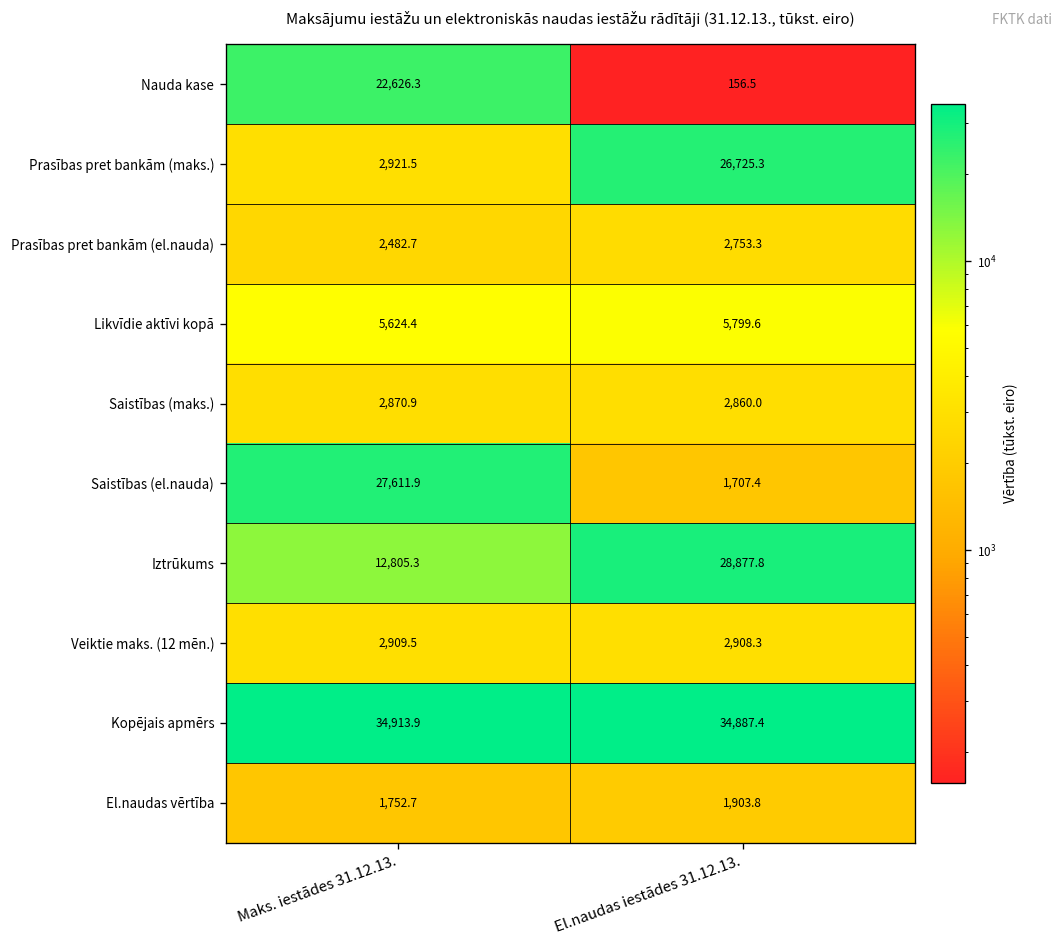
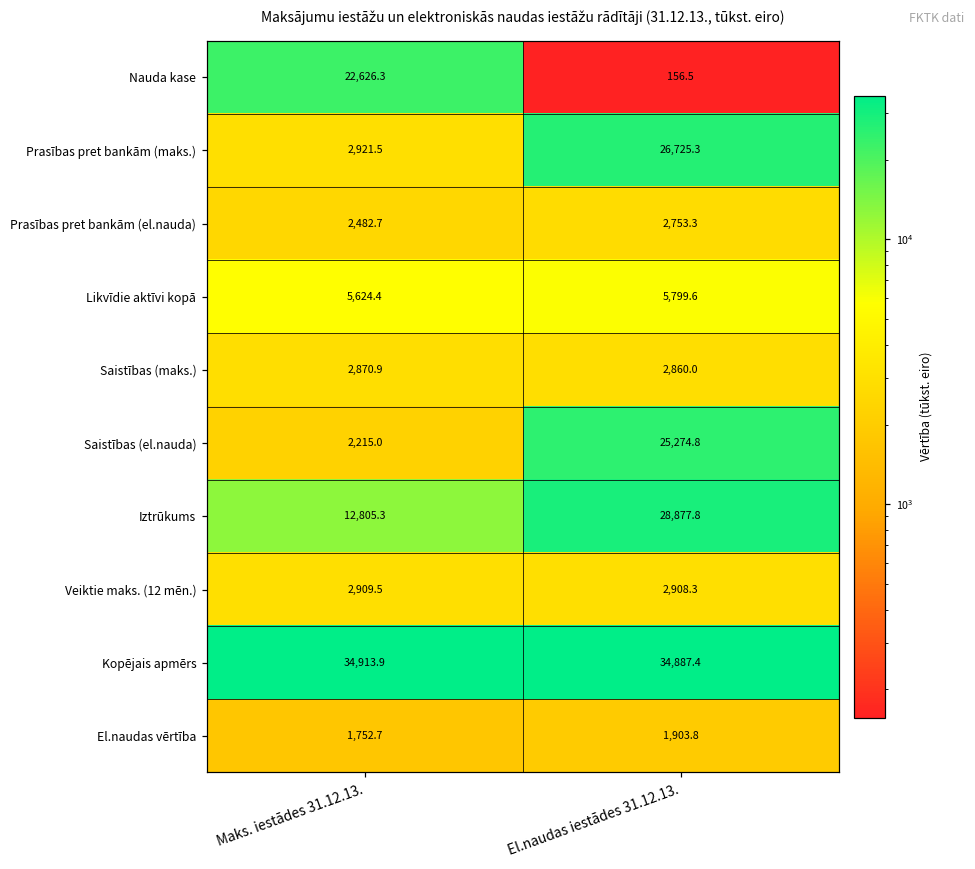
Saistības (el.nauda), Maks. iestādes 31.12.13.: 27,611.9 -> 2,215.0
Saistības (el.nauda), El.naudas iestādes 31.12.13.: 1,707.4 -> 25,274.8
